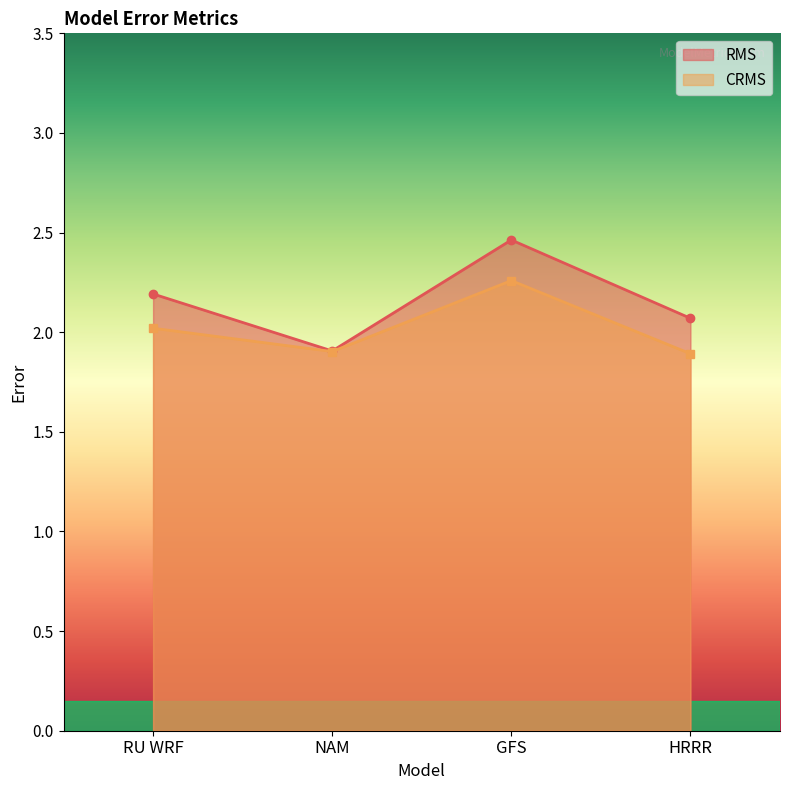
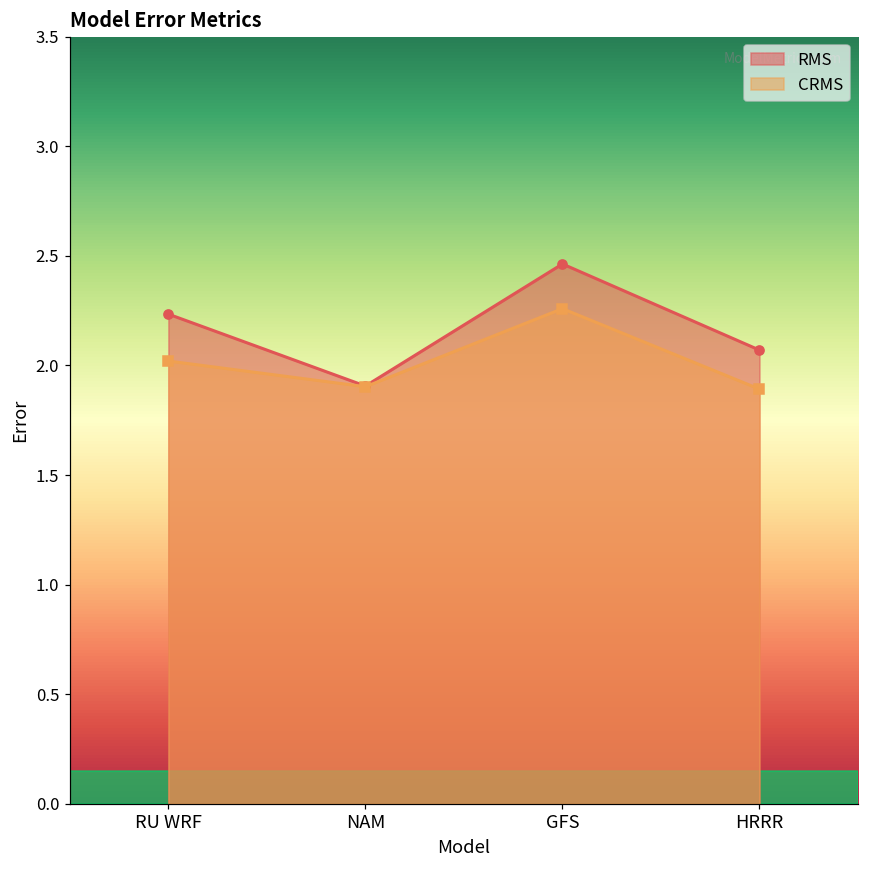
RMS, RU WRF: 2.19 -> 2.23
